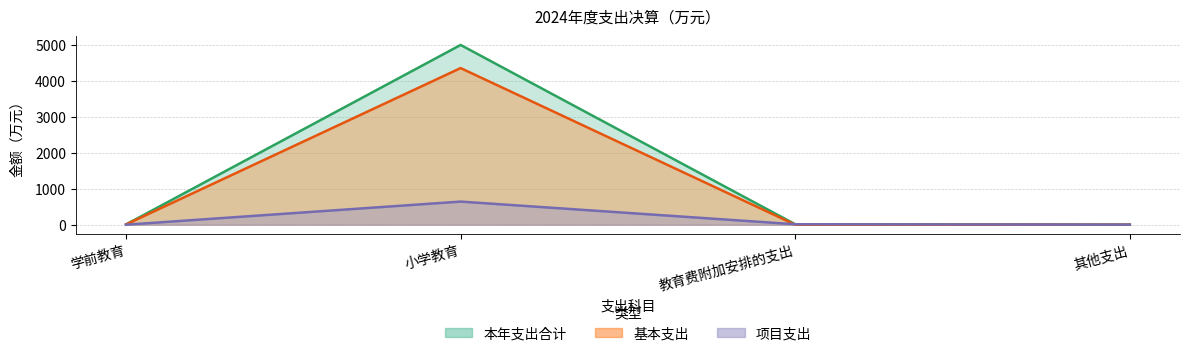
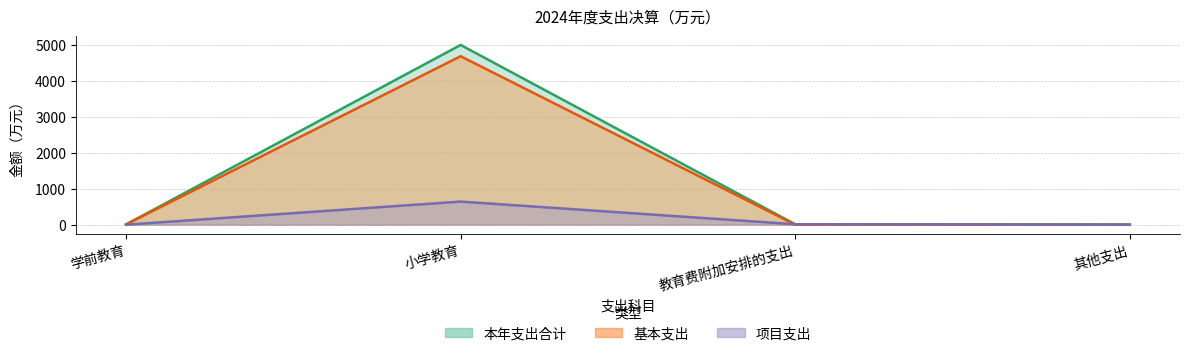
基本支出, 小学教育: 4400 -> 4700
